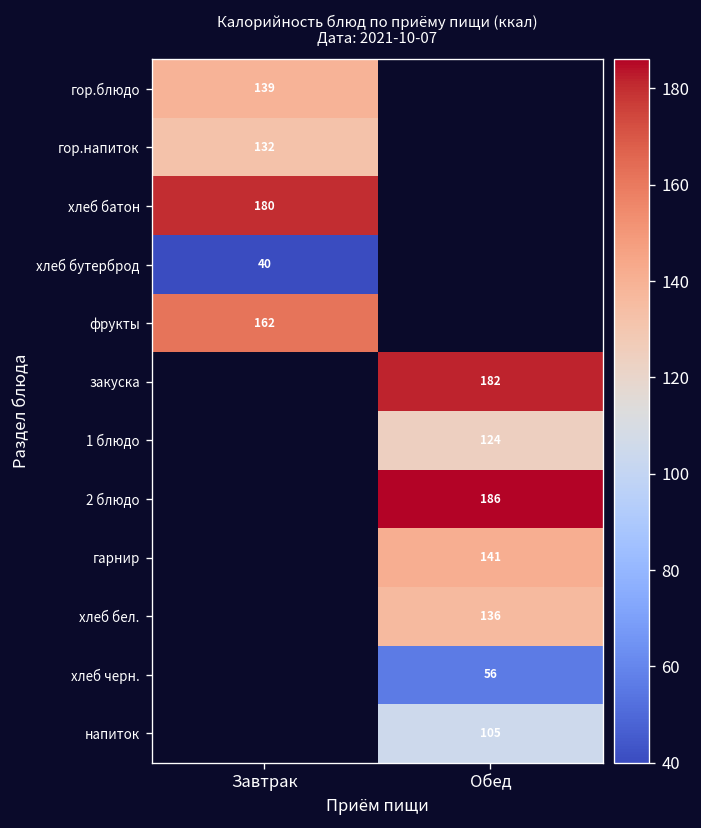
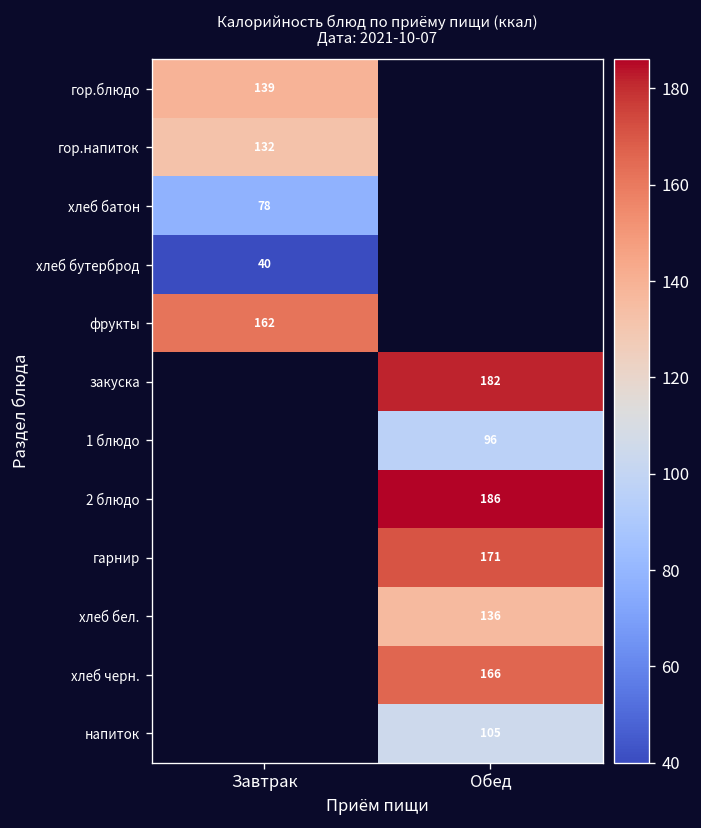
хлеб батон, Завтрак: 180 -> 78
1 блюдо, Обед: 124 -> 96
гарнир, Обед: 141 -> 171
хлеб черн., Обед: 56 -> 166
